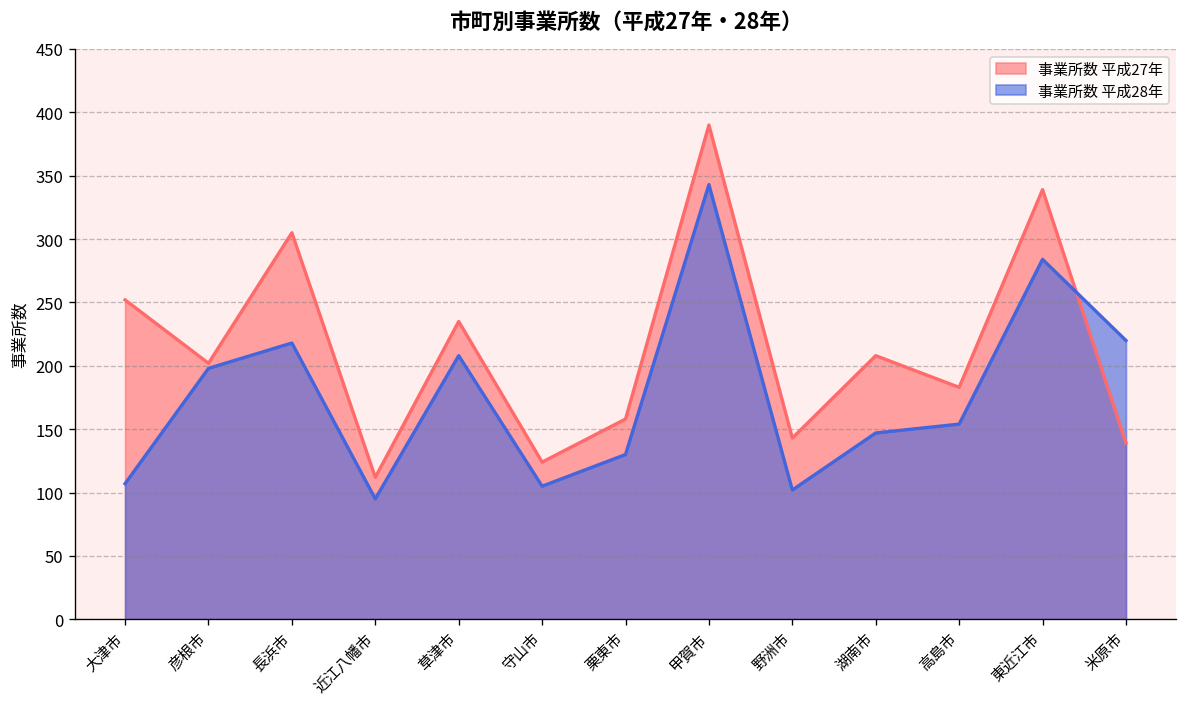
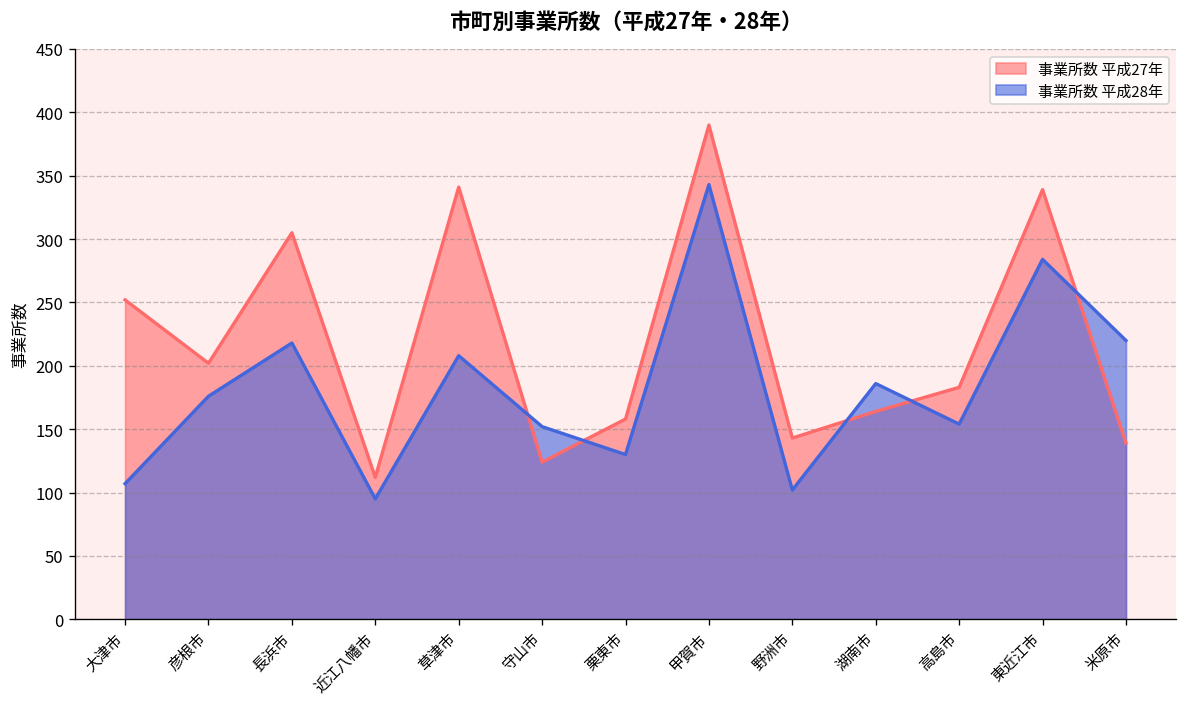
事業所数 平成28年, 彦根市: 198 -> 176
事業所数 平成27年, 草津市: 235 -> 341
事業所数 平成28年, 守山市: 105 -> 152
事業所数 平成27年, 湖南市: 208 -> 164
事業所数 平成28年, 湖南市: 147 -> 186
